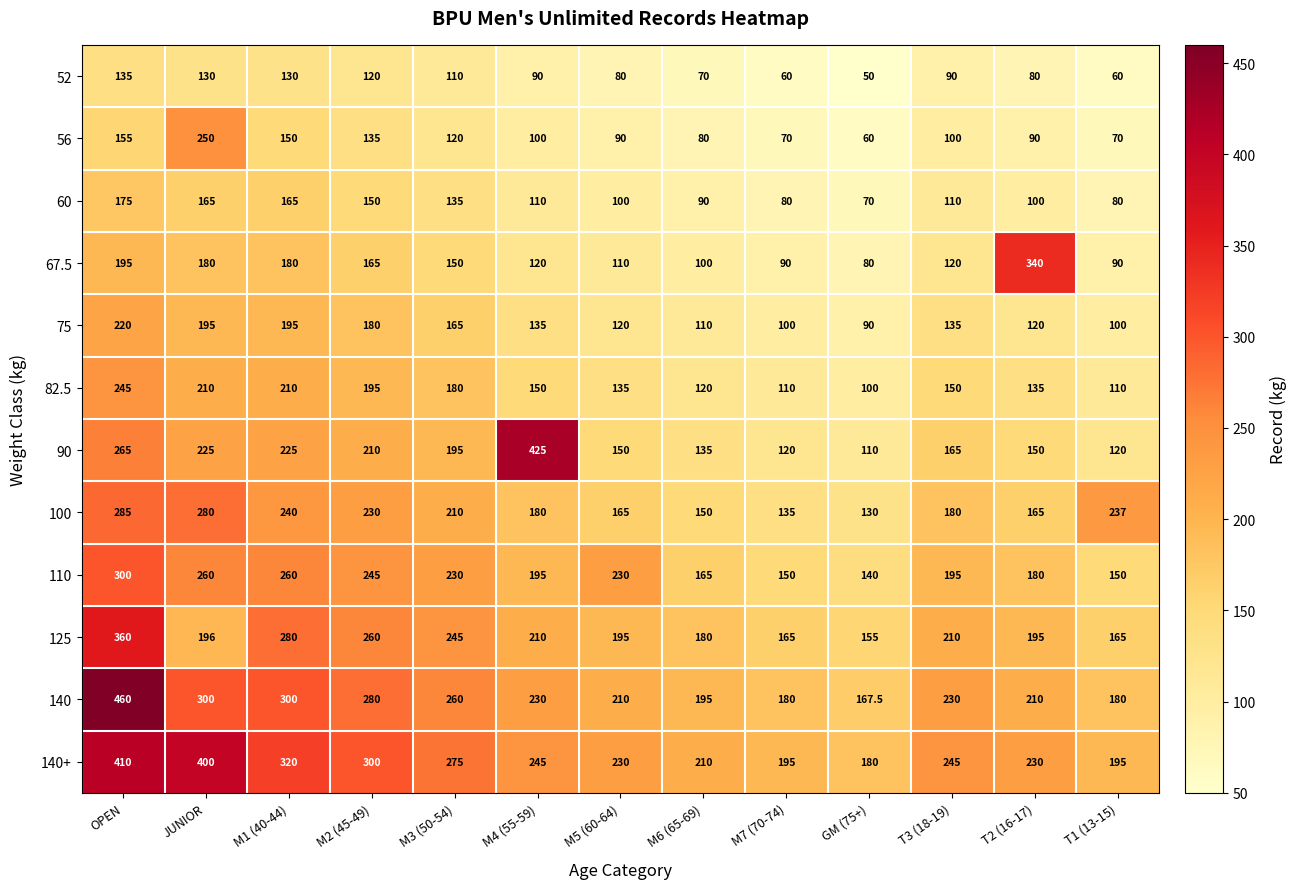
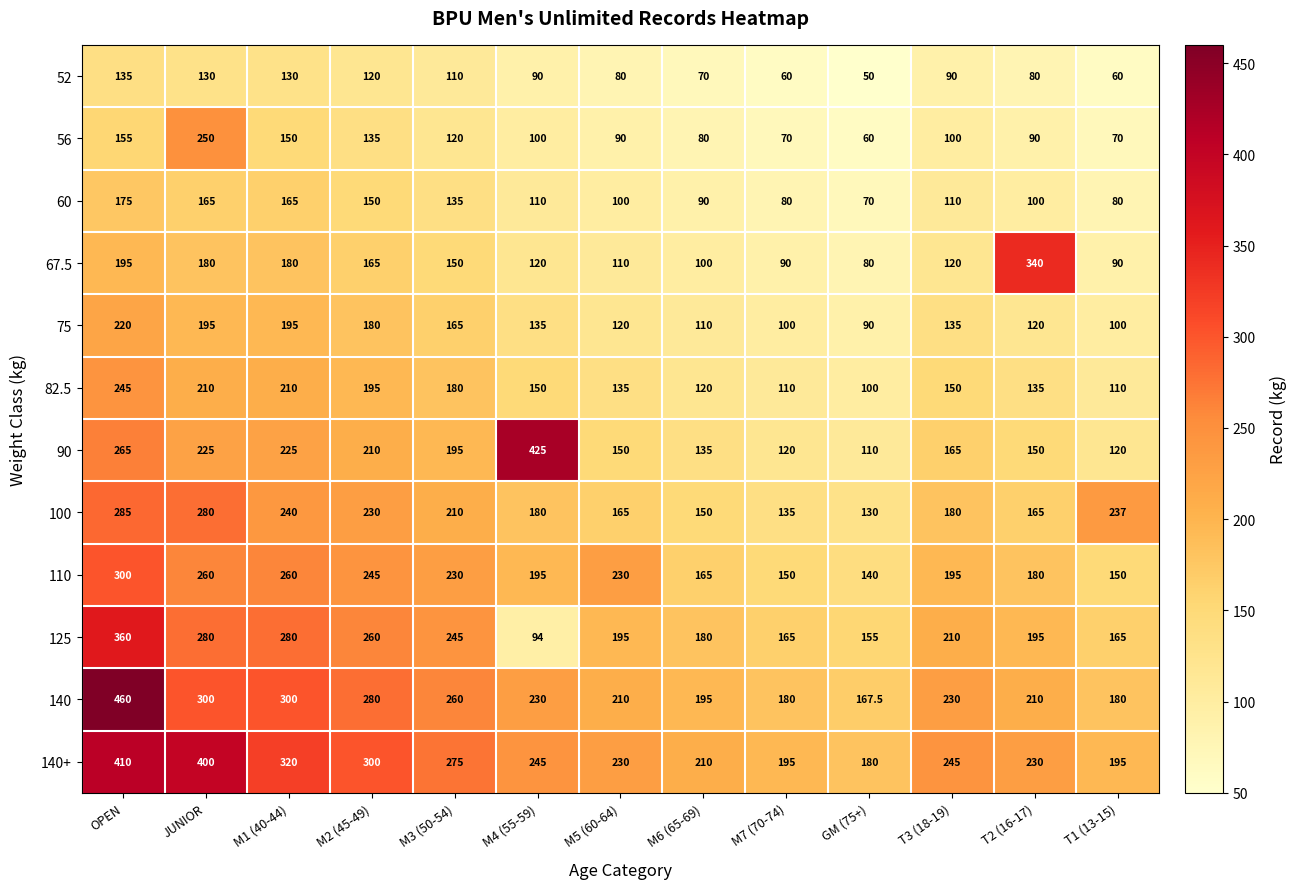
125, JUNIOR: 196 -> 280
125, M4 (55-59): 210 -> 94
